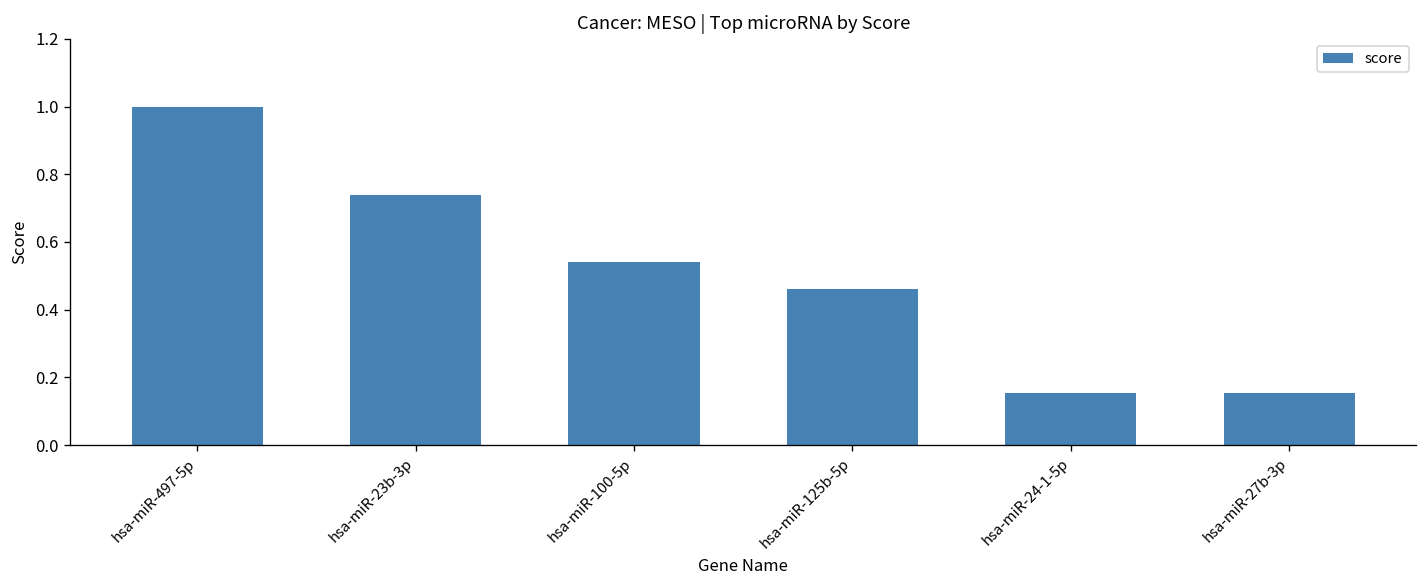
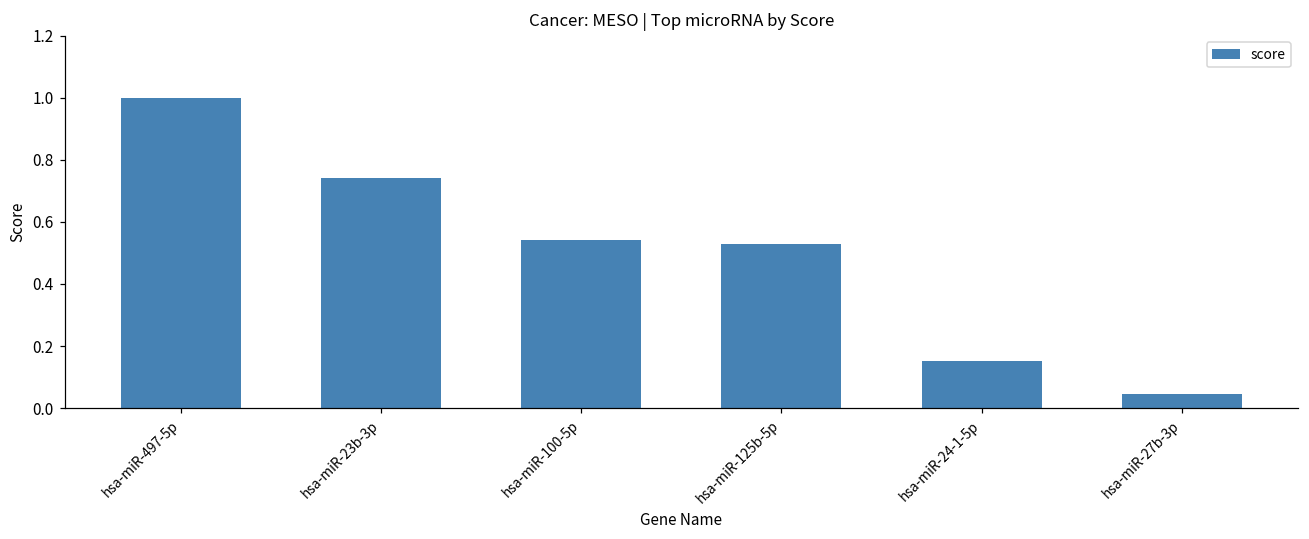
hsa-miR-125b-5p: 0.46 -> 0.53
hsa-miR-27b-3p: 0.15 -> 0.05
